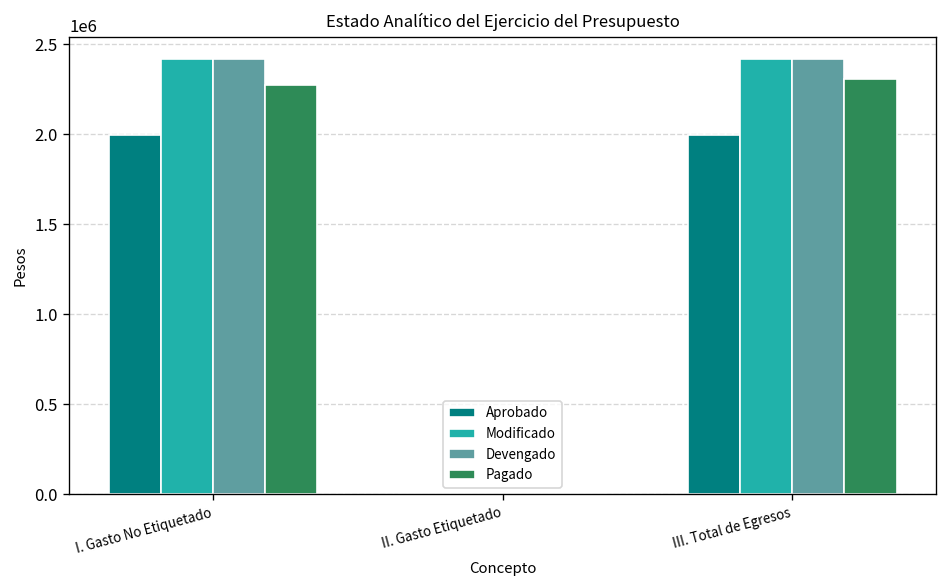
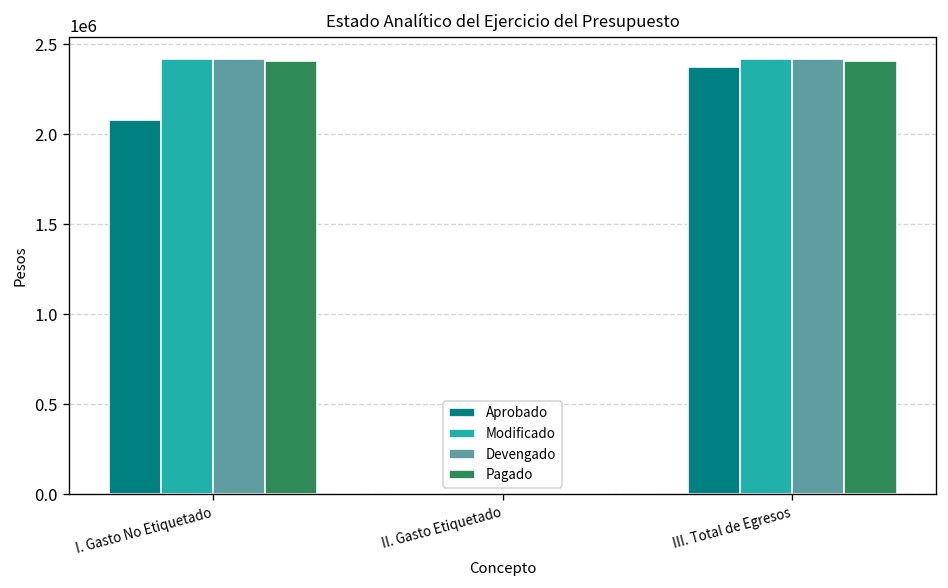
Aprobado, I. Gasto No Etiquetado: 2000000 -> 2080000
Pagado, I. Gasto No Etiquetado: 2270000 -> 2410000
Aprobado, III. Total de Egresos: 2000000 -> 2370000
Pagado, III. Total de Egresos: 2310000 -> 2410000
